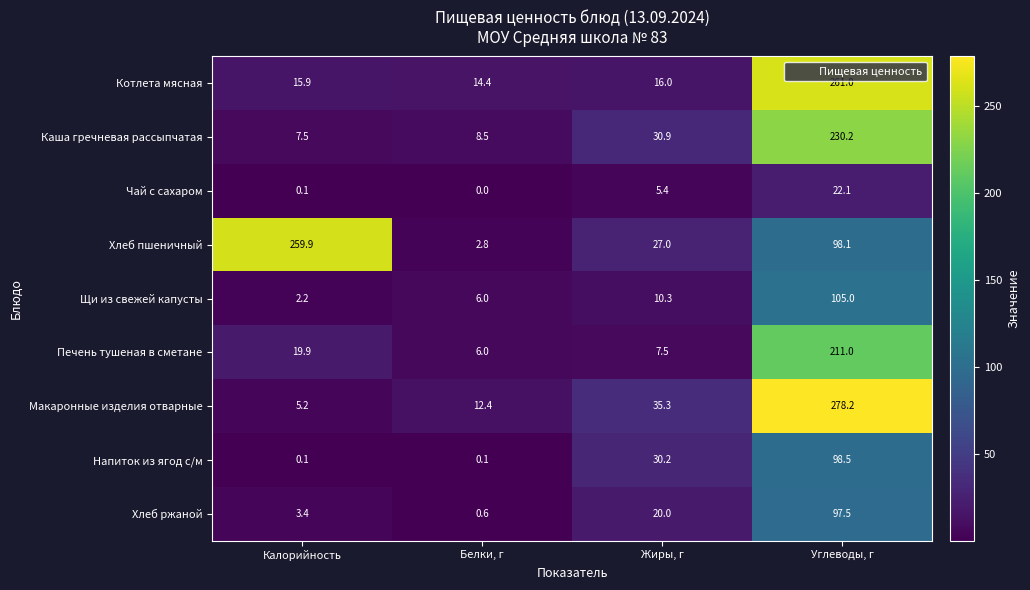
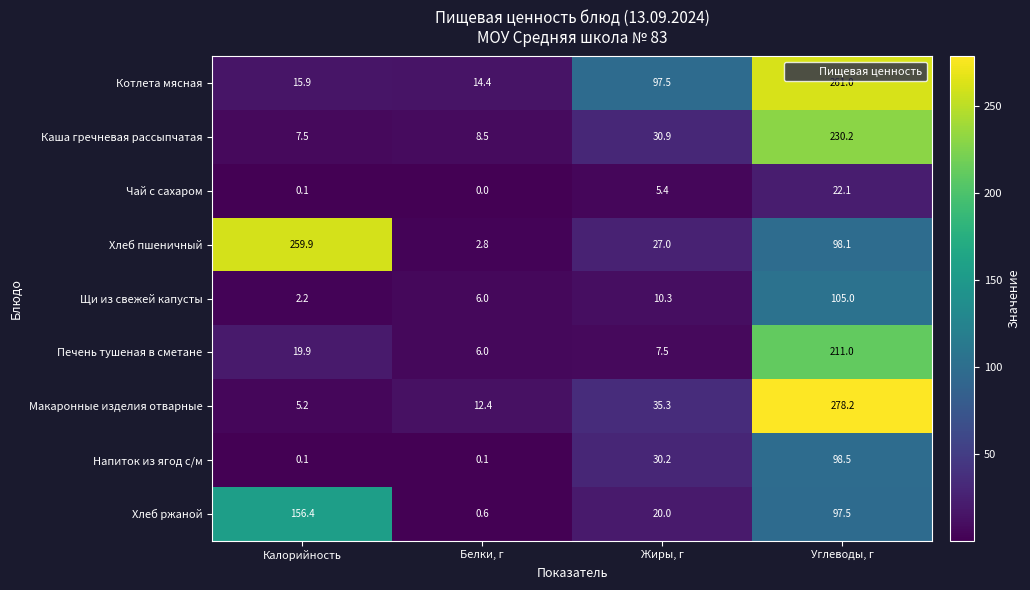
Котлета мясная, Жиры, г: 16.0 -> 97.5
Хлеб ржаной, Калорийность: 3.4 -> 156.4
